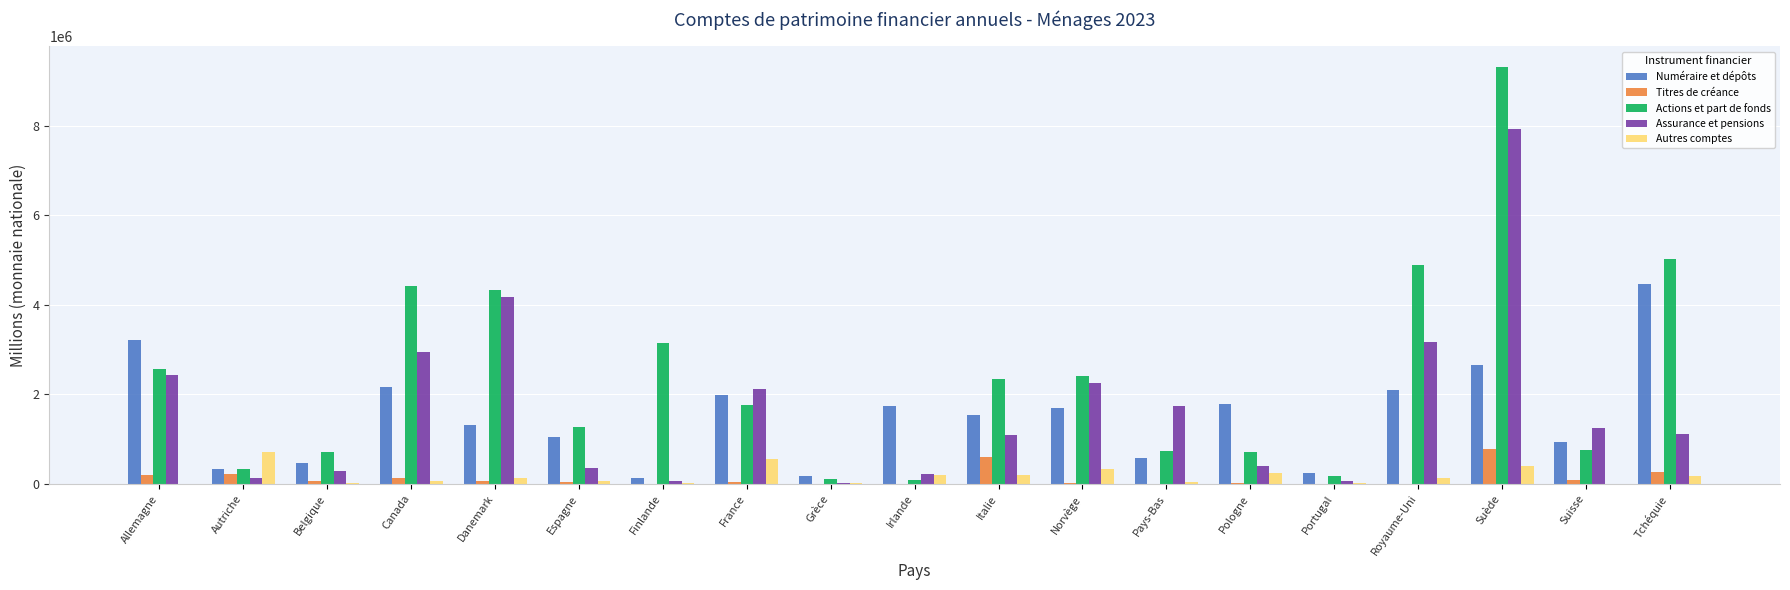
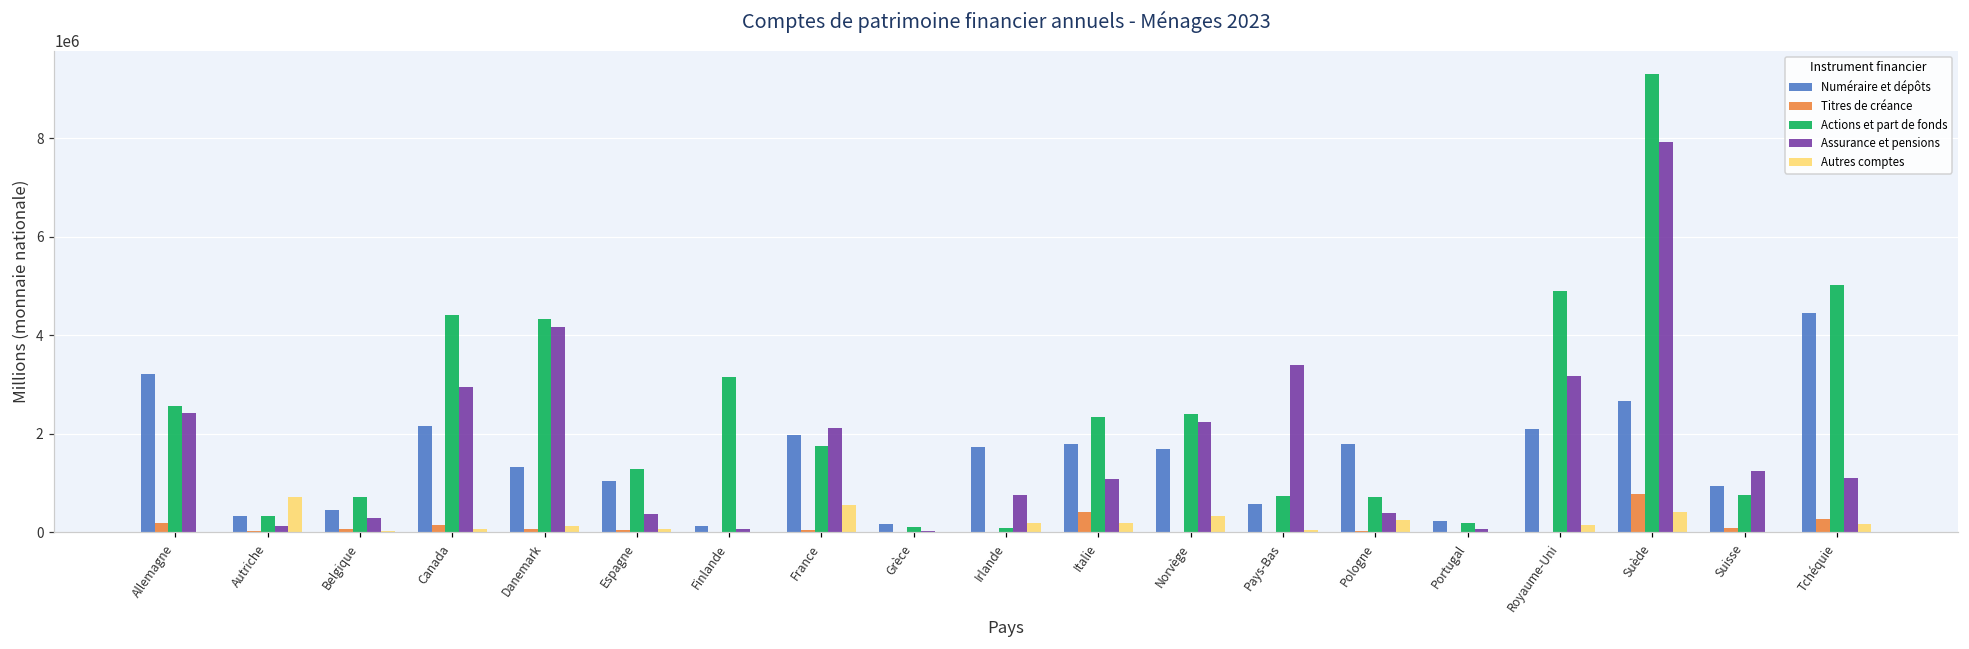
Titres de créance, Autriche: 200000 -> 0
Assurance et pensions, Irlande: 200000 -> 800000
Numéraire et dépôts, Italie: 1500000 -> 1800000
Titres de créance, Italie: 600000 -> 400000
Assurance et pensions, Pays-Bas: 1700000 -> 3400000
